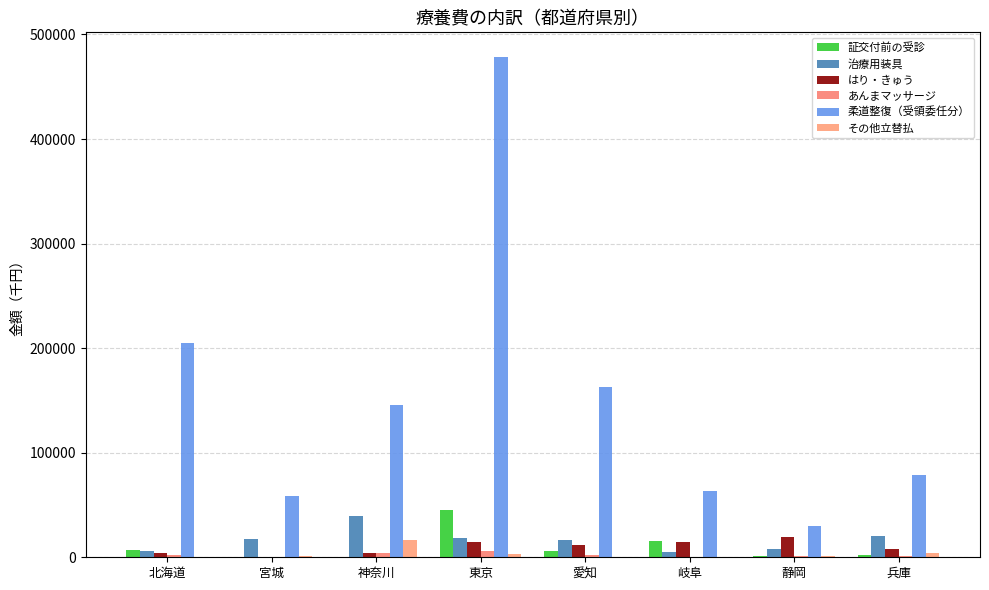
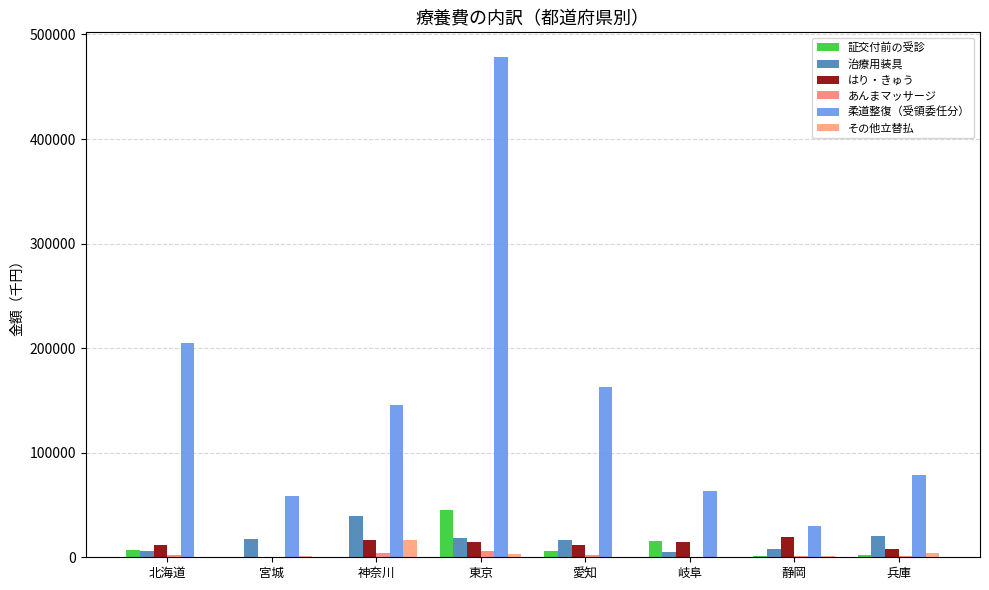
はり・きゅう, 北海道: 4000 -> 12000
はり・きゅう, 神奈川: 4000 -> 17000
